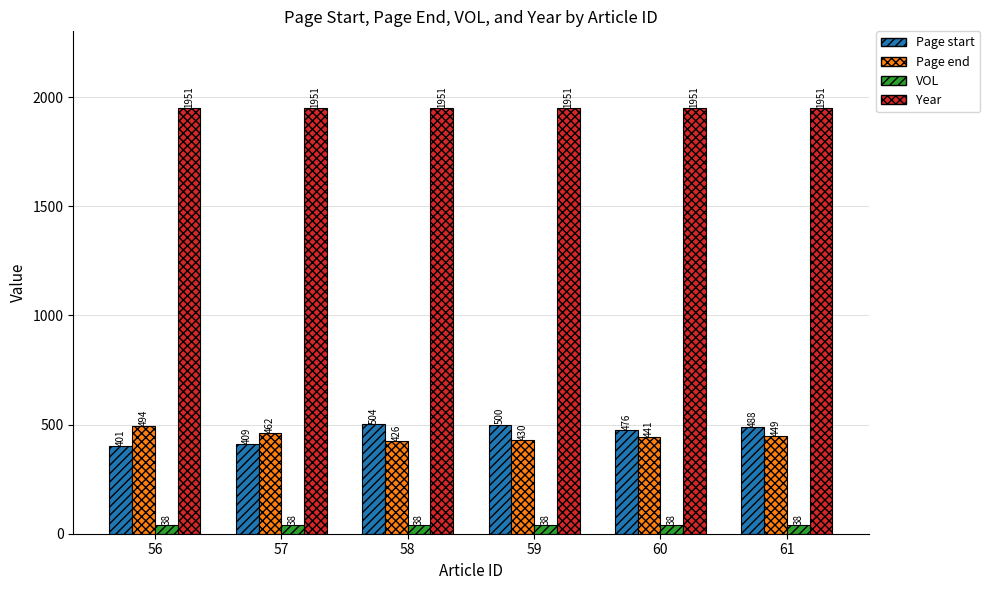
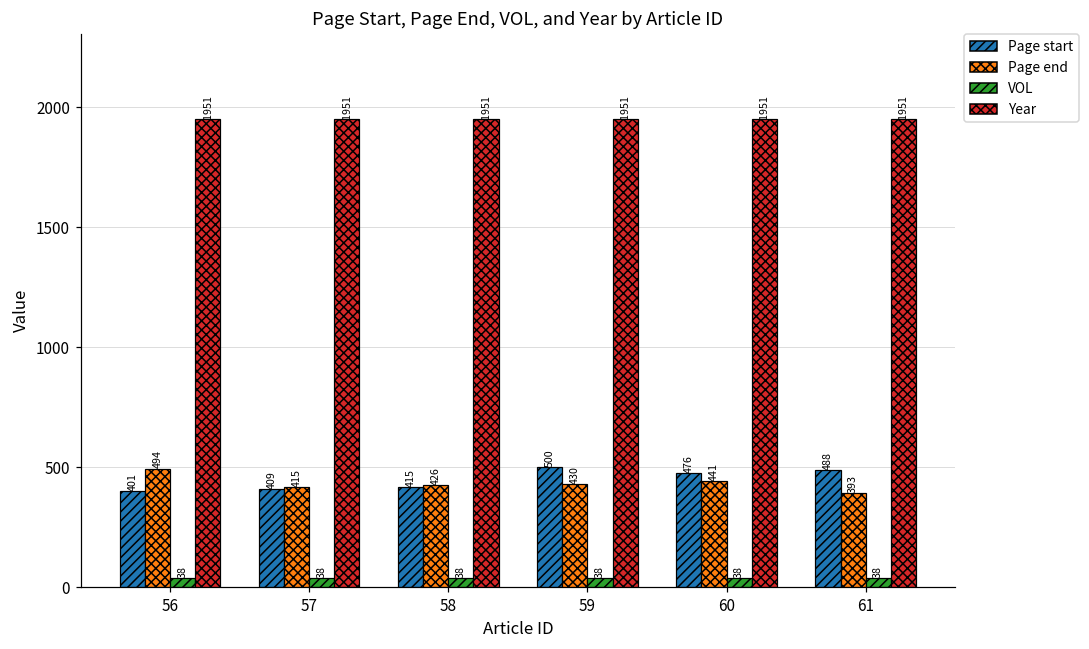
Page end, 57: 462 -> 415
Page start, 58: 504 -> 415
Page end, 61: 449 -> 393
